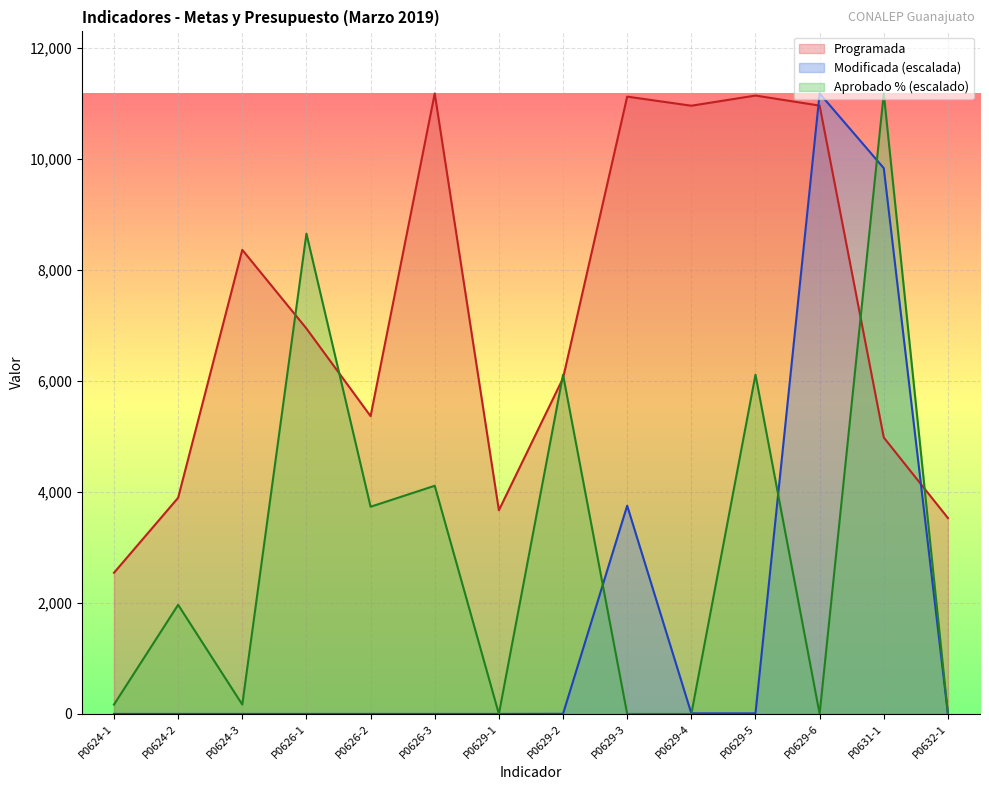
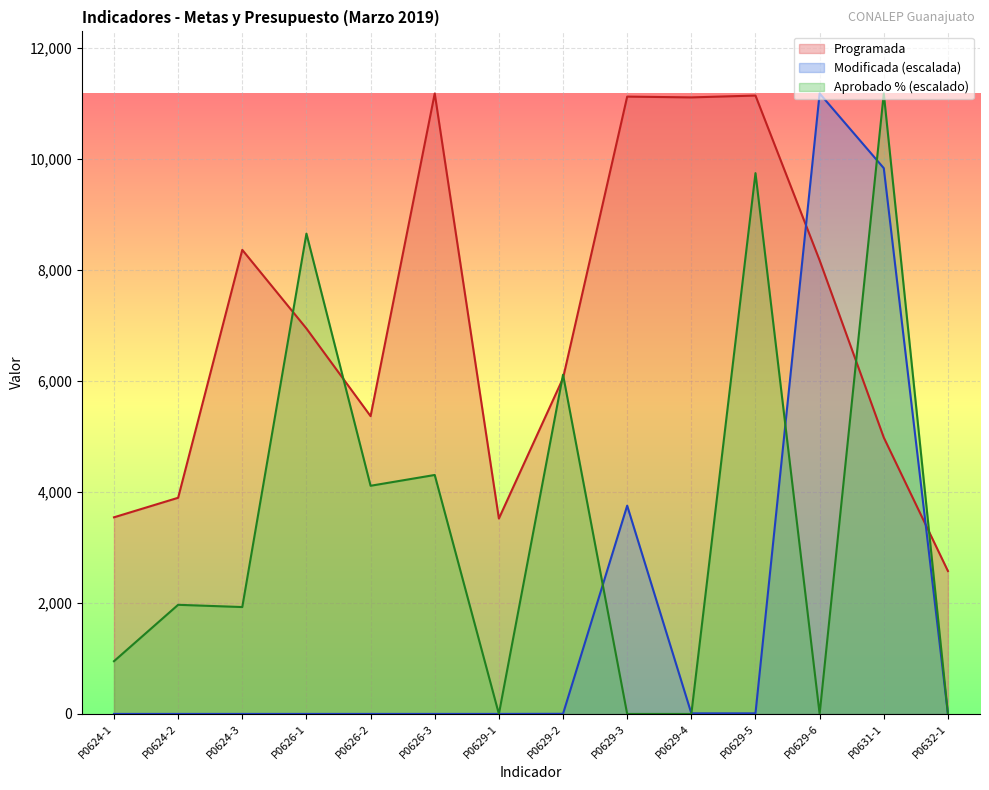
Programada, P0624-1: 2,500 -> 3,500
Aprobado % (escalado), P0624-1: 200 -> 1,000
Aprobado % (escalado), P0624-3: 200 -> 1,900
Aprobado % (escalado), P0626-2: 3,700 -> 4,100
Aprobado % (escalado), P0626-3: 4,100 -> 4,300
Programada, P0629-1: 3,700 -> 3,500
Programada, P0629-4: 11,000 -> 11,100
Aprobado % (escalado), P0629-5: 6,100 -> 9,700
Programada, P0629-6: 11,000 -> 8,200
Programada, P0632-1: 3,500 -> 2,600
